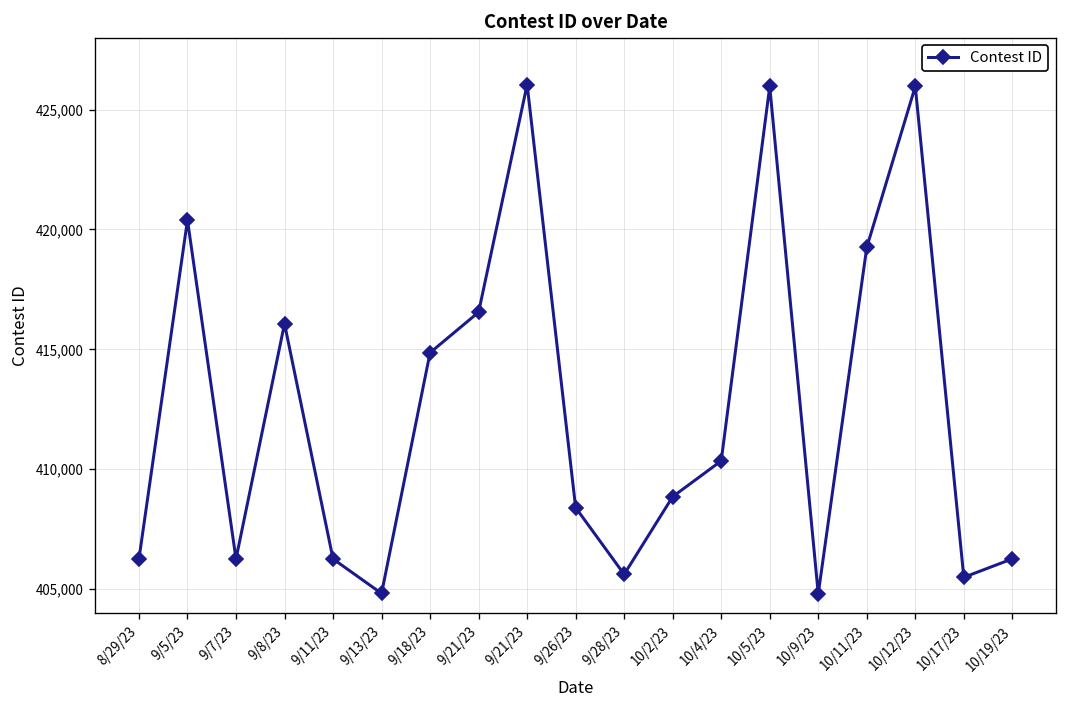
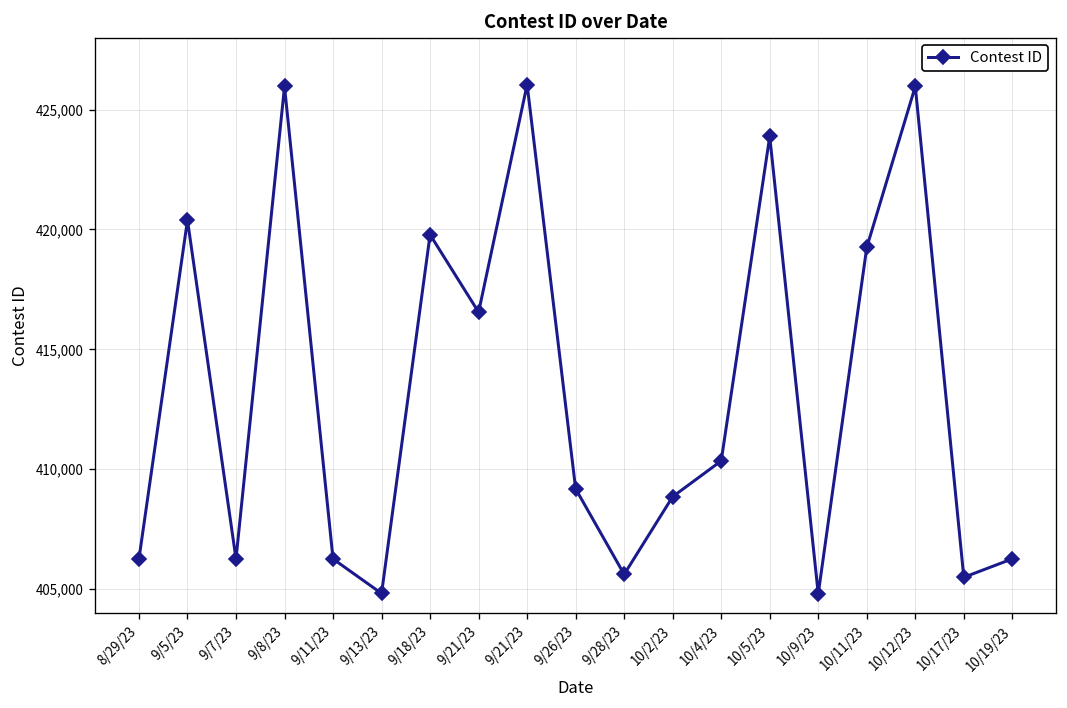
9/8/23: 416,100 -> 426,000
9/18/23: 414,900 -> 419,800
9/26/23: 408,400 -> 409,200
10/5/23: 426,000 -> 423,900
